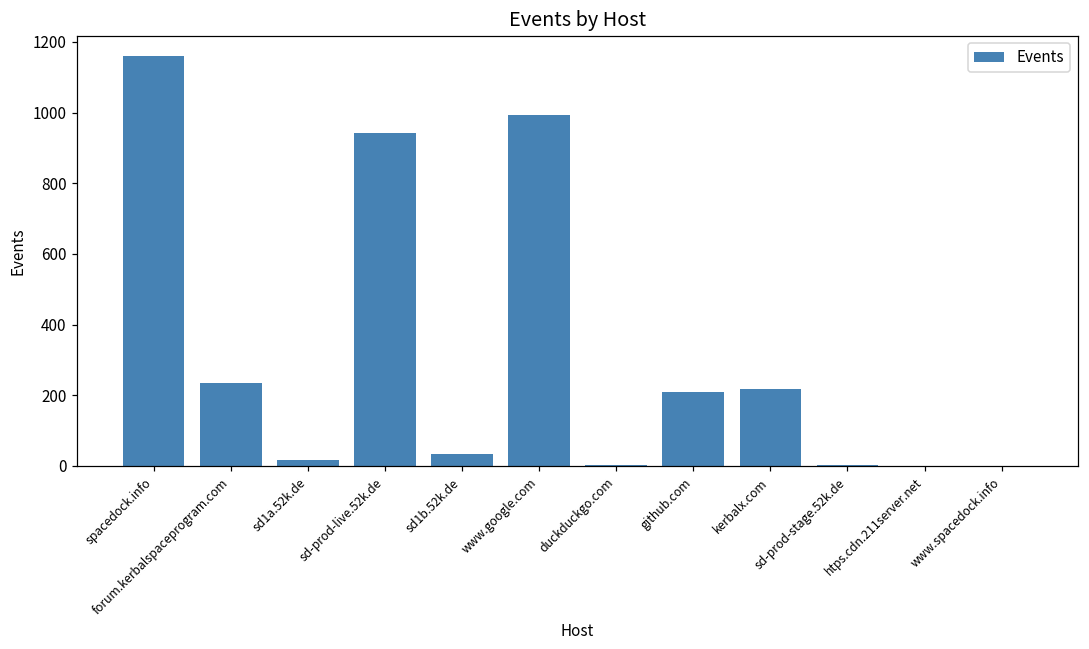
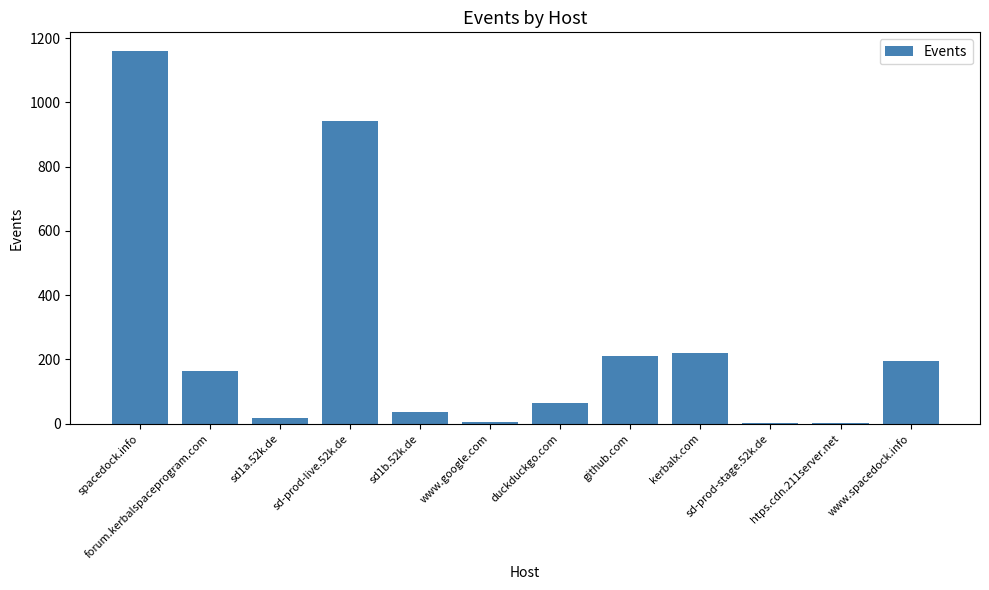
forum.kerbalspaceprogram.com: 240 -> 160
www.google.com: 990 -> 10
duckduckgo.com: 0 -> 70
www.spacedock.info: 0 -> 200
